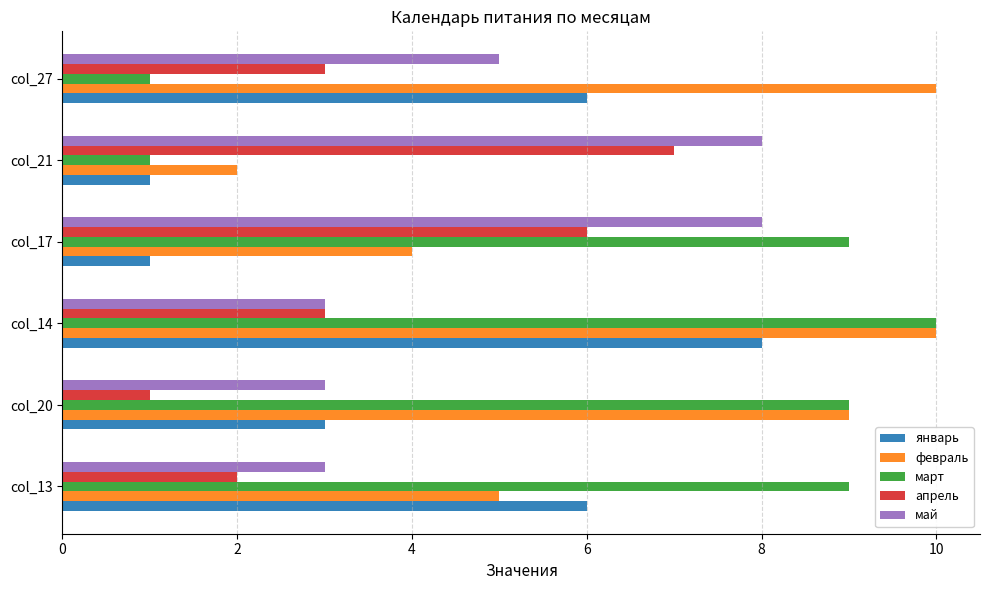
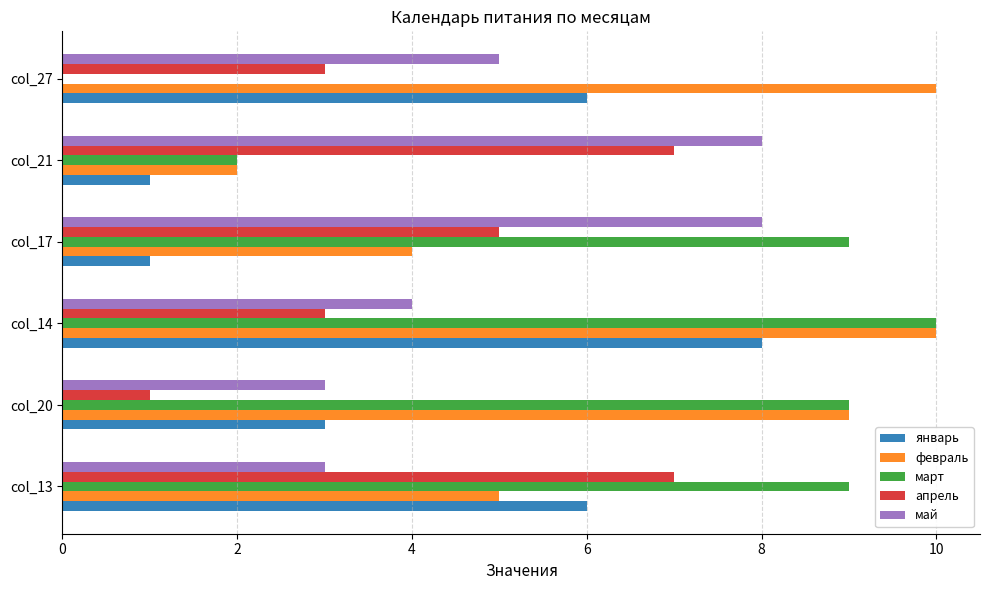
март, col_27: 1 -> 0
март, col_21: 1 -> 2
апрель, col_17: 6 -> 5
май, col_14: 3 -> 4
апрель, col_13: 2 -> 7
